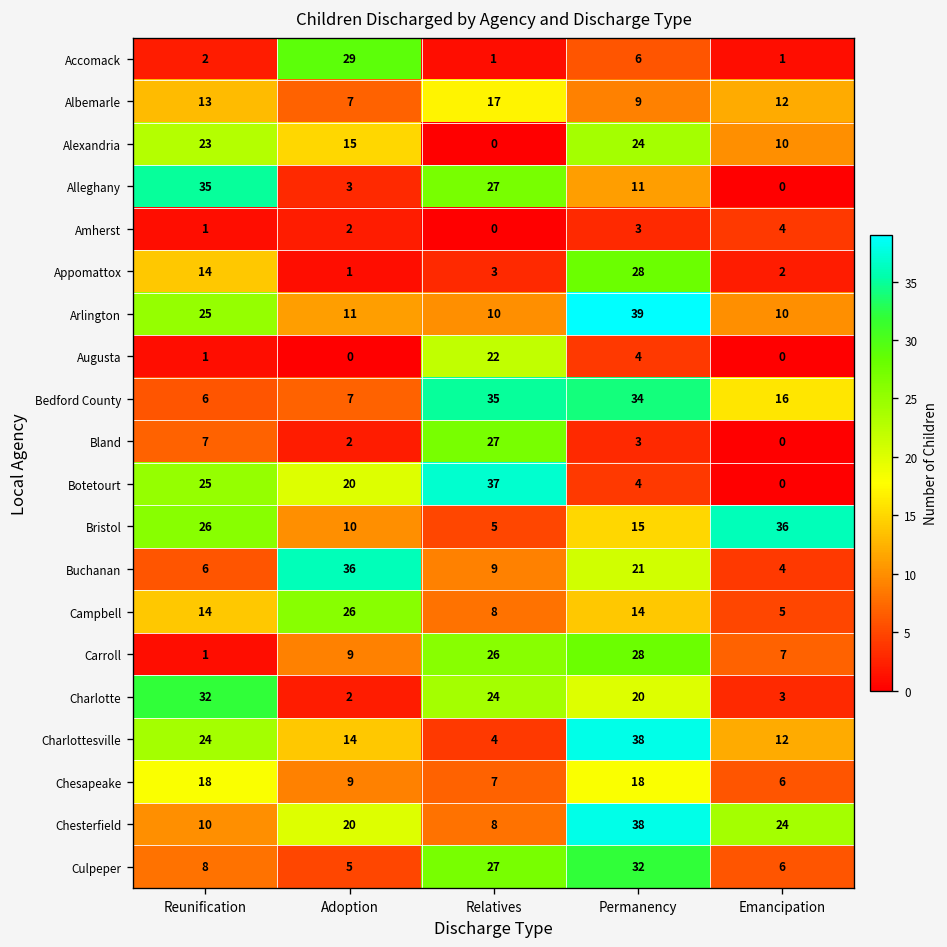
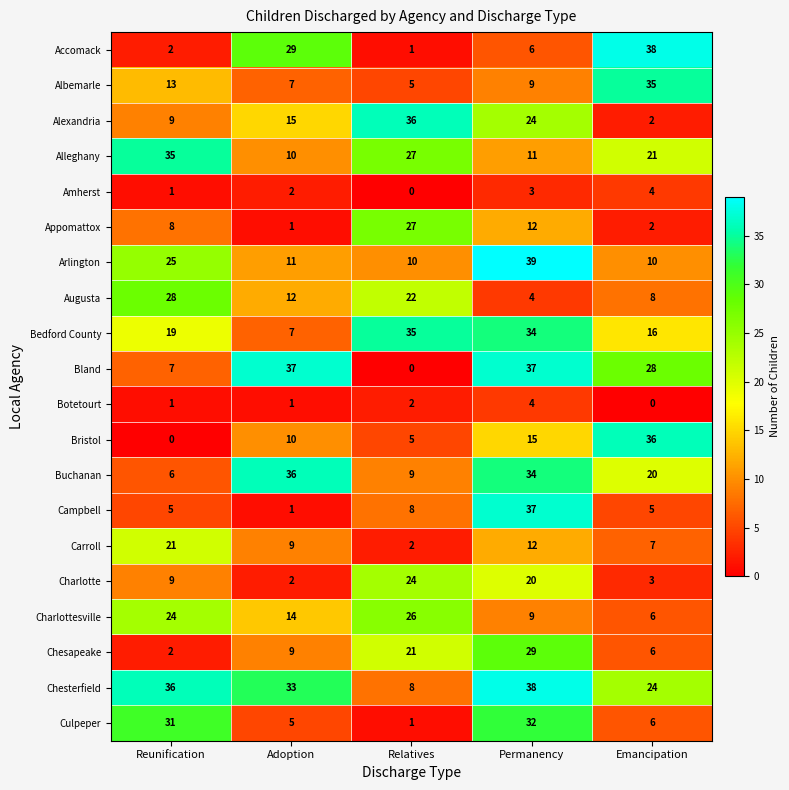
Accomack, Emancipation: 1 -> 38
Albemarle, Relatives: 17 -> 5
Albemarle, Emancipation: 12 -> 35
Alexandria, Reunification: 23 -> 9
Alexandria, Relatives: 0 -> 36
Alexandria, Emancipation: 10 -> 2
Alleghany, Adoption: 3 -> 10
Alleghany, Emancipation: 0 -> 21
Appomattox, Reunification: 14 -> 8
Appomattox, Relatives: 3 -> 27
Appomattox, Permanency: 28 -> 12
Augusta, Reunification: 1 -> 28
Augusta, Adoption: 0 -> 12
Augusta, Emancipation: 0 -> 8
Bedford County, Reunification: 6 -> 19
Bland, Adoption: 2 -> 37
Bland, Relatives: 27 -> 0
Bland, Permanency: 3 -> 37
Bland, Emancipation: 0 -> 28
Botetourt, Reunification: 25 -> 1
Botetourt, Adoption: 20 -> 1
Botetourt, Relatives: 37 -> 2
Bristol, Reunification: 26 -> 0
Buchanan, Permanency: 21 -> 34
Buchanan, Emancipation: 4 -> 20
Campbell, Reunification: 14 -> 5
Campbell, Adoption: 26 -> 1
Campbell, Permanency: 14 -> 37
Carroll, Reunification: 1 -> 21
Carroll, Relatives: 26 -> 2
Carroll, Permanency: 28 -> 12
Charlotte, Reunification: 32 -> 9
Charlottesville, Relatives: 4 -> 26
Charlottesville, Permanency: 38 -> 9
Charlottesville, Emancipation: 12 -> 6
Chesapeake, Reunification: 18 -> 2
Chesapeake, Relatives: 7 -> 21
Chesapeake, Permanency: 18 -> 29
Chesterfield, Reunification: 10 -> 36
Chesterfield, Adoption: 20 -> 33
Culpeper, Reunification: 8 -> 31
Culpeper, Relatives: 27 -> 1
